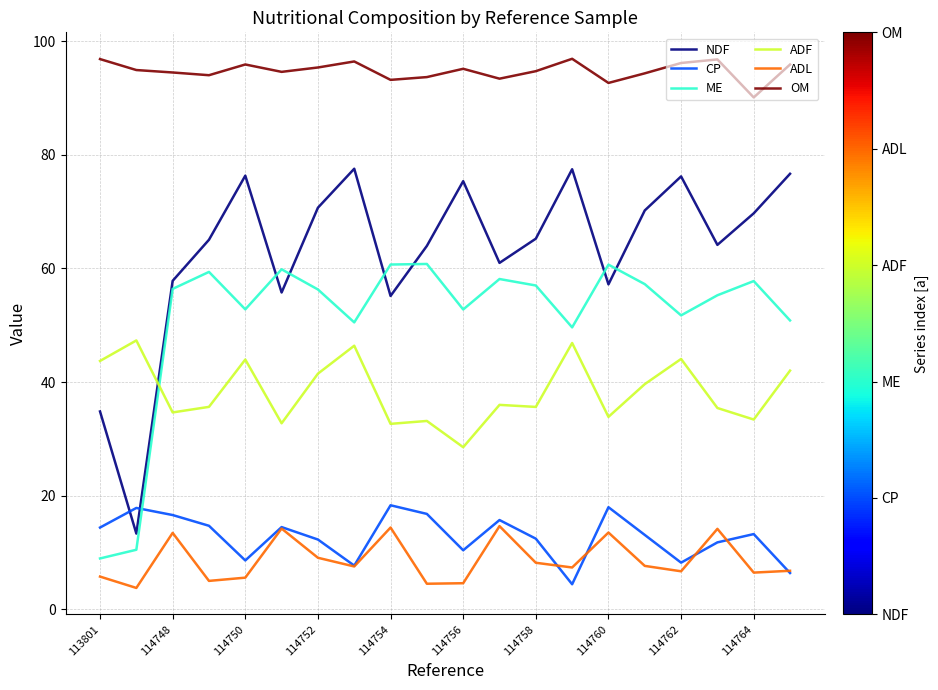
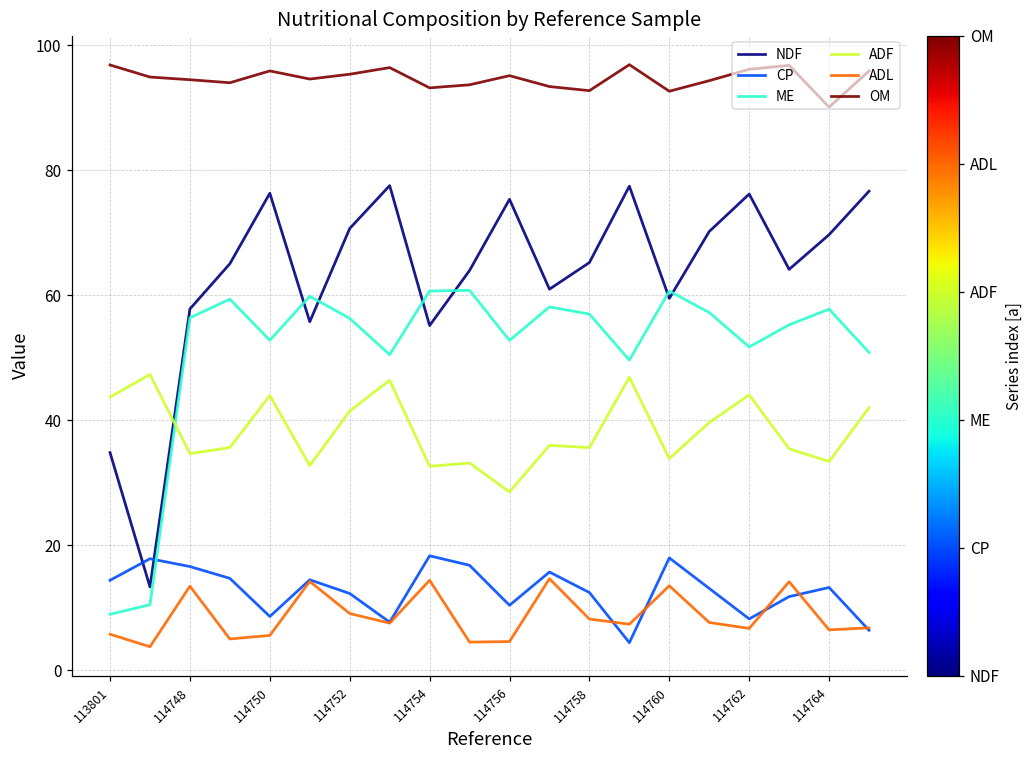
OM, 114758: 95 -> 93
NDF, 114760: 57 -> 60
